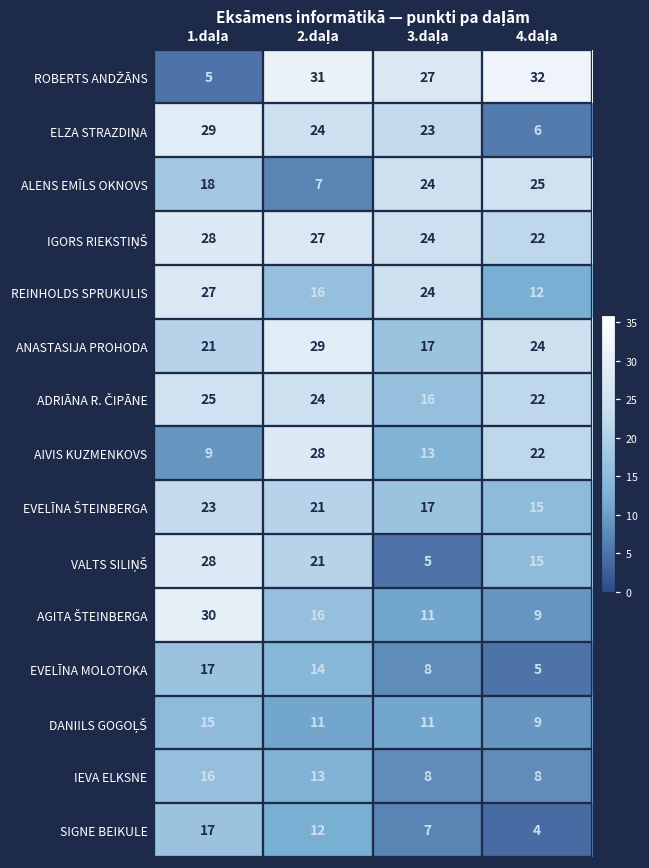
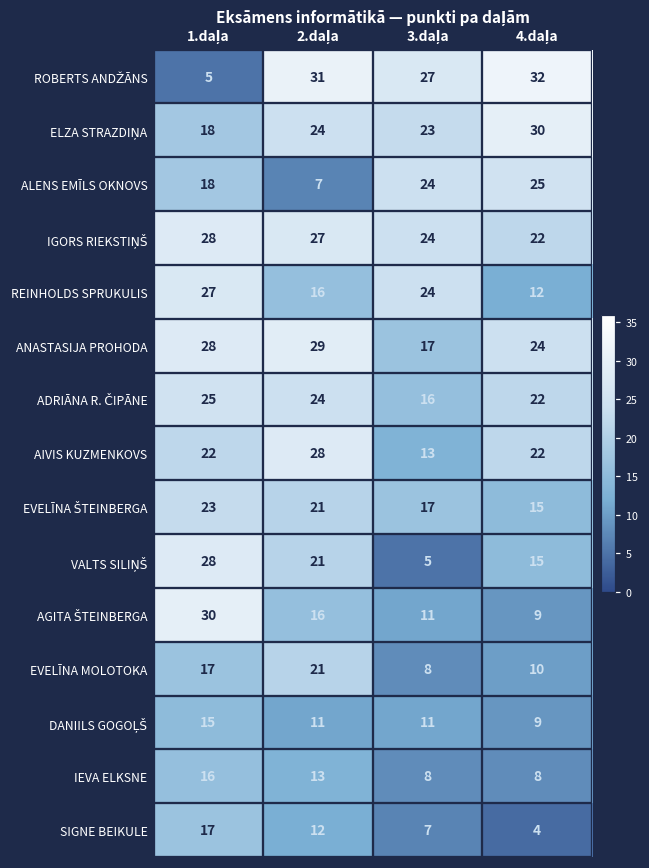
ELZA STRAZDIŅA, 1.daļa: 29 -> 18
ELZA STRAZDIŅA, 4.daļa: 6 -> 30
ANASTASIJA PROHODA, 1.daļa: 21 -> 28
AIVIS KUZMENKOVS, 1.daļa: 9 -> 22
EVELĪNA MOLOTOKA, 2.daļa: 14 -> 21
EVELĪNA MOLOTOKA, 4.daļa: 5 -> 10
